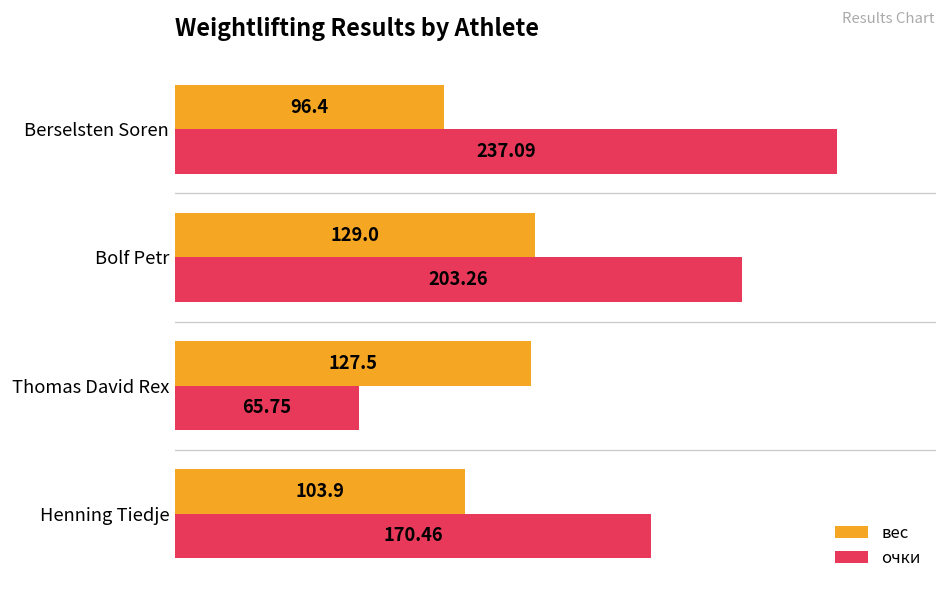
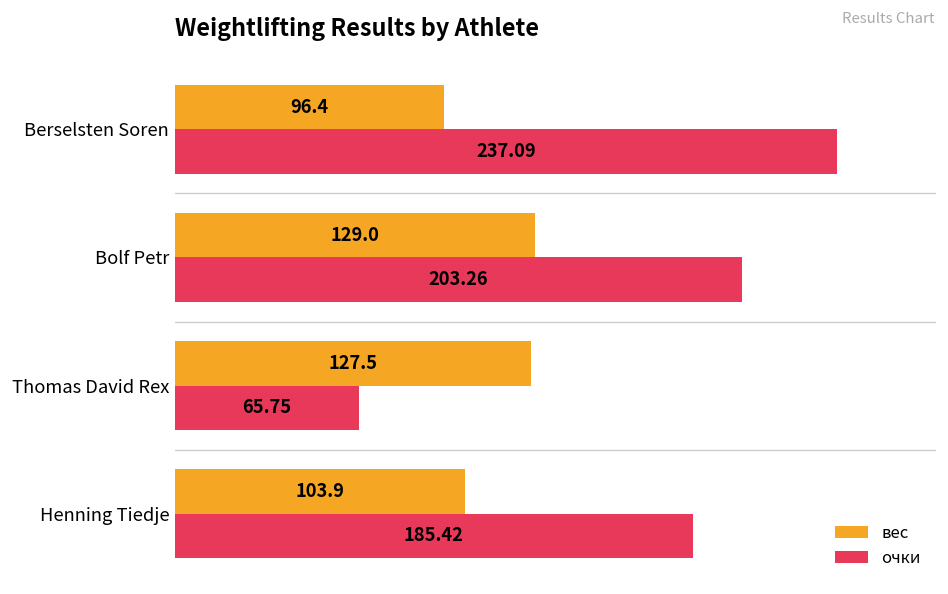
очки, Henning Tiedje: 170.46 -> 185.42
